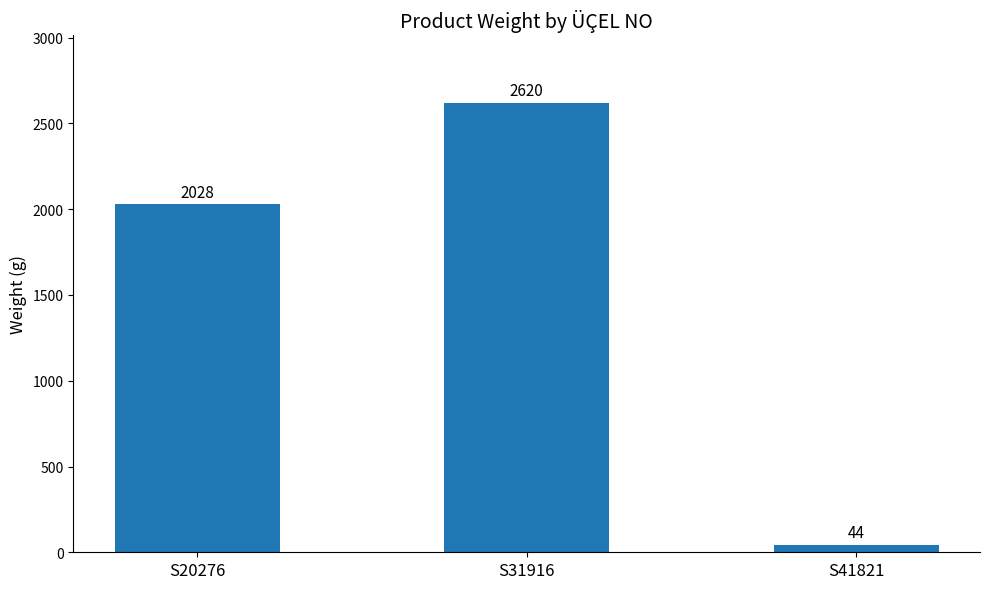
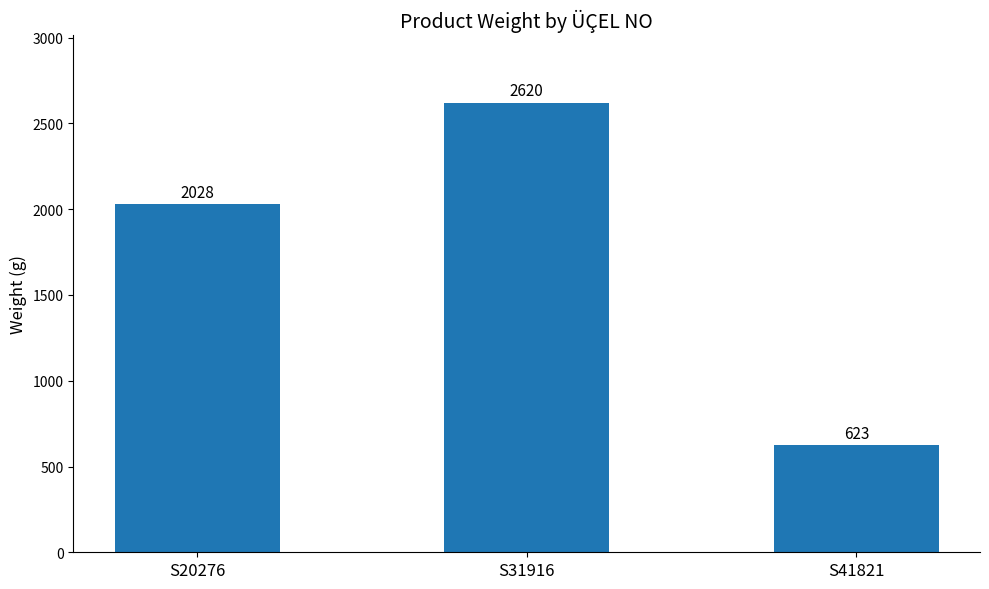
S41821: 44 -> 623
